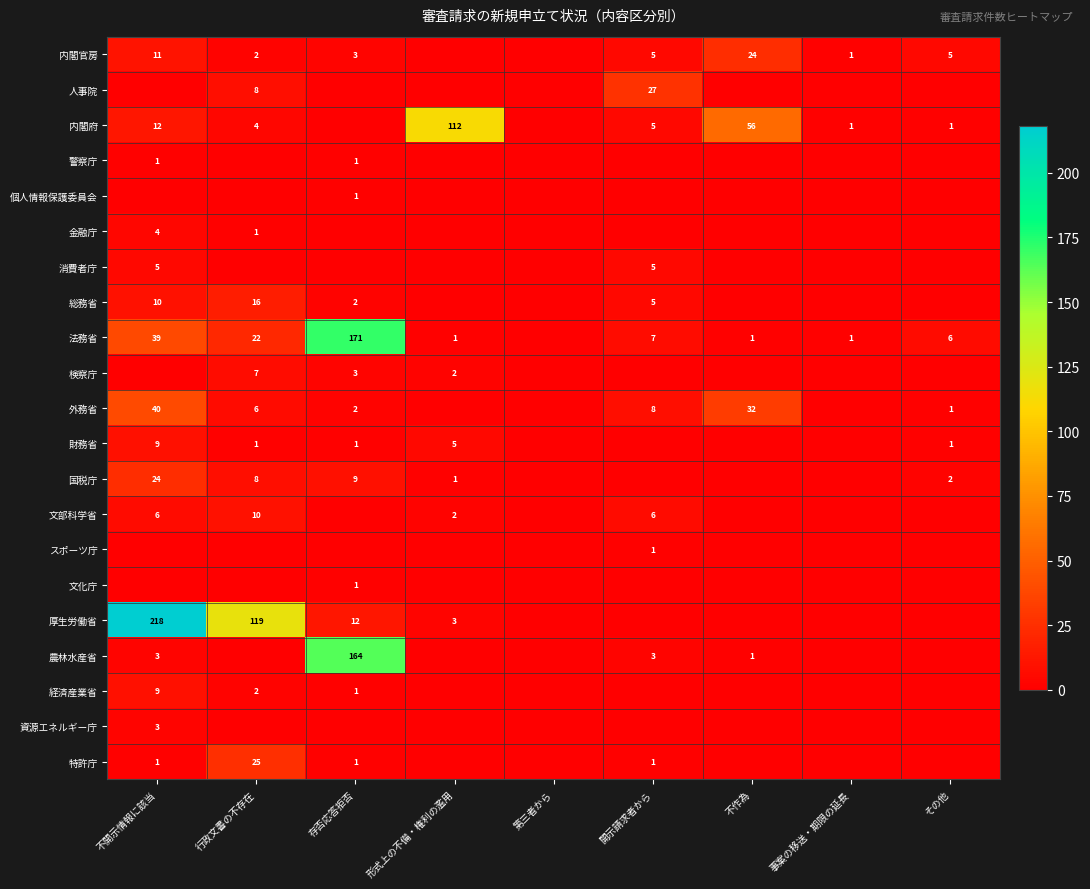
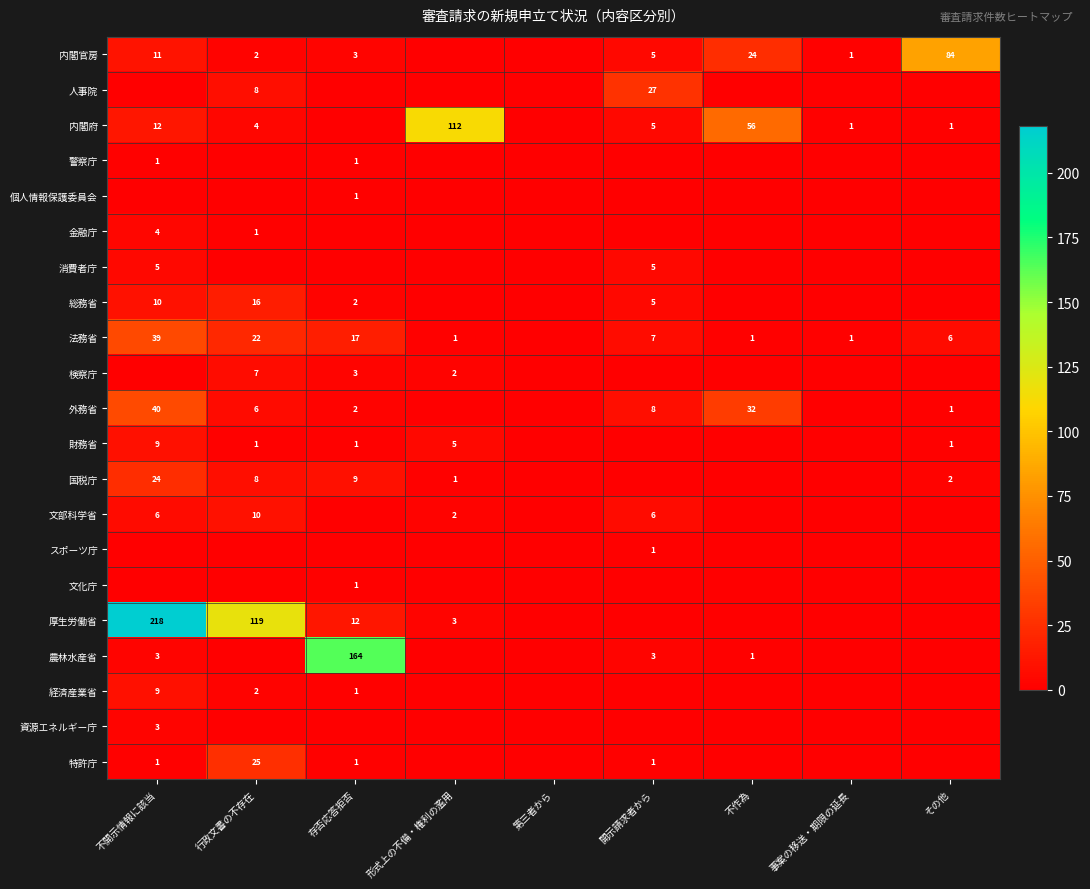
内閣官房, その他: 5 -> 84
法務省, 存否応答拒否: 171 -> 17
